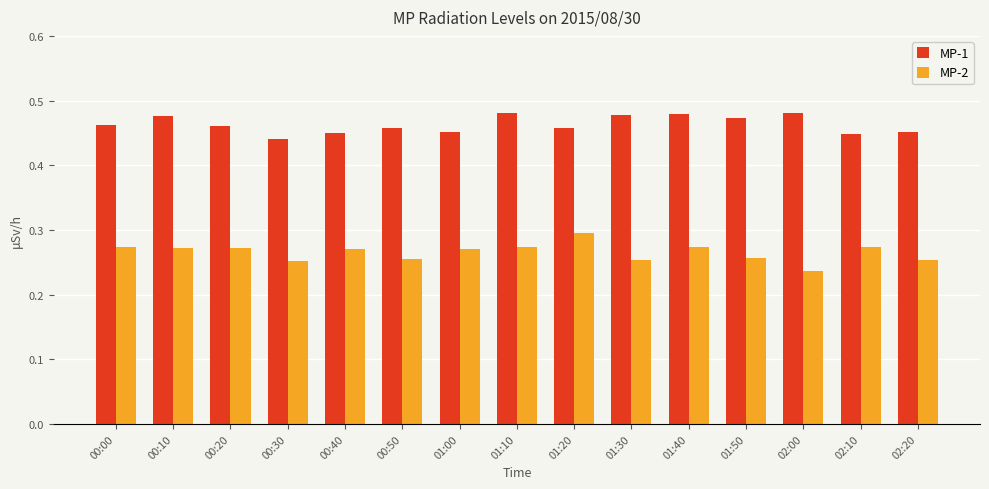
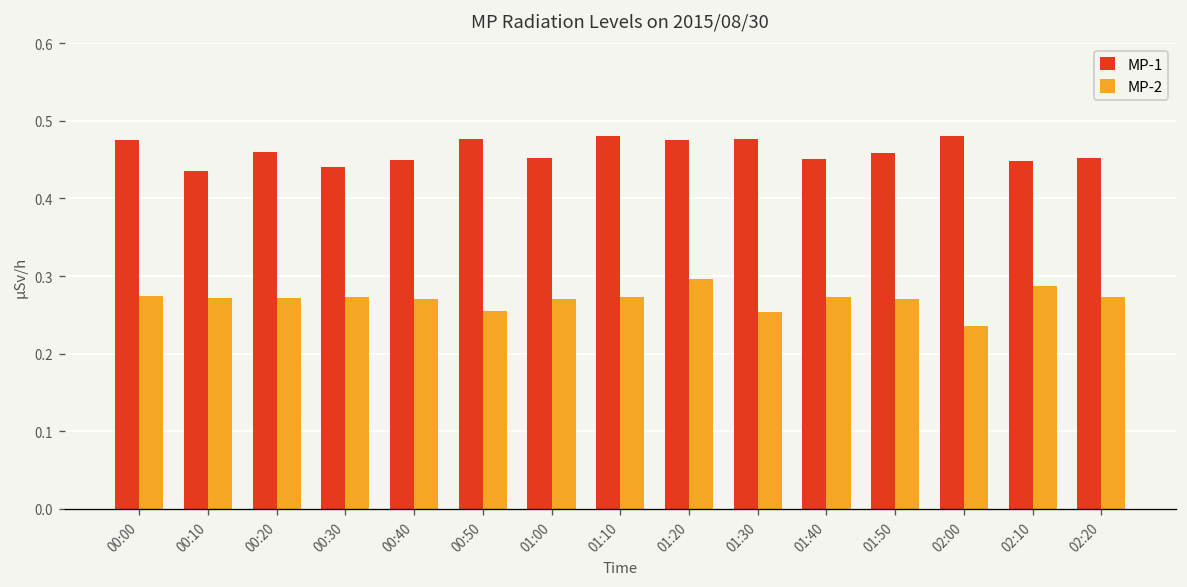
MP-1, 00:00: 0.46 -> 0.48
MP-1, 00:10: 0.48 -> 0.44
MP-2, 00:30: 0.25 -> 0.27
MP-1, 00:50: 0.46 -> 0.48
MP-1, 01:20: 0.46 -> 0.48
MP-1, 01:40: 0.48 -> 0.45
MP-1, 01:50: 0.47 -> 0.46
MP-2, 01:50: 0.26 -> 0.27
MP-2, 02:10: 0.27 -> 0.29
MP-2, 02:20: 0.25 -> 0.27
